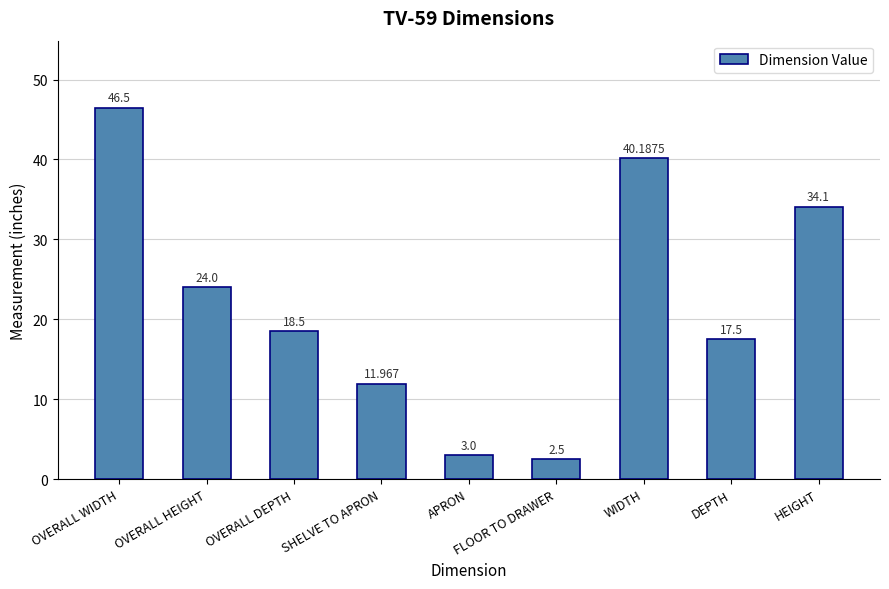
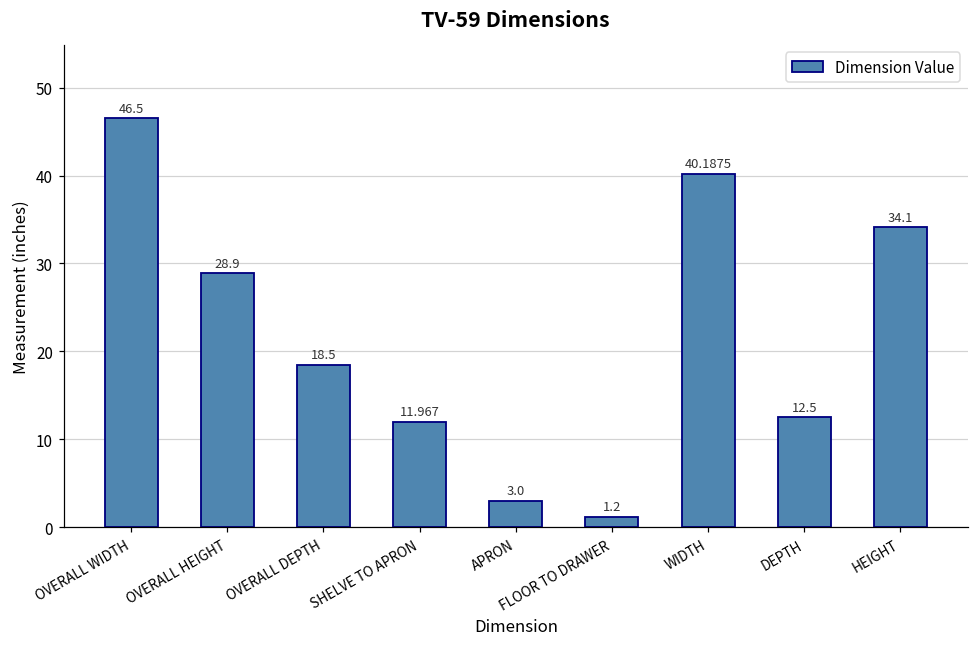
OVERALL HEIGHT: 24.0 -> 28.9
FLOOR TO DRAWER: 2.5 -> 1.2
DEPTH: 17.5 -> 12.5
